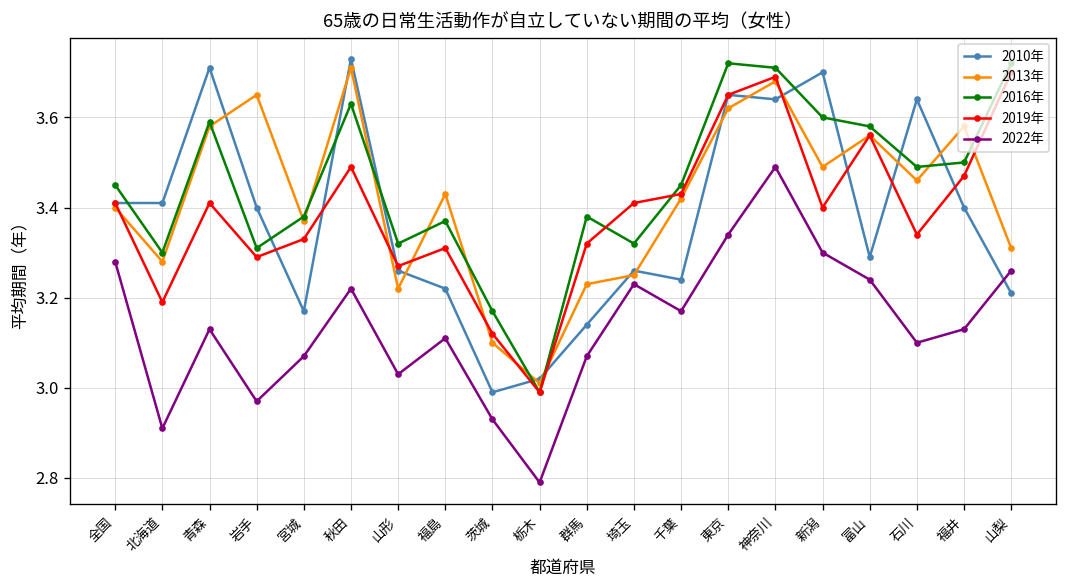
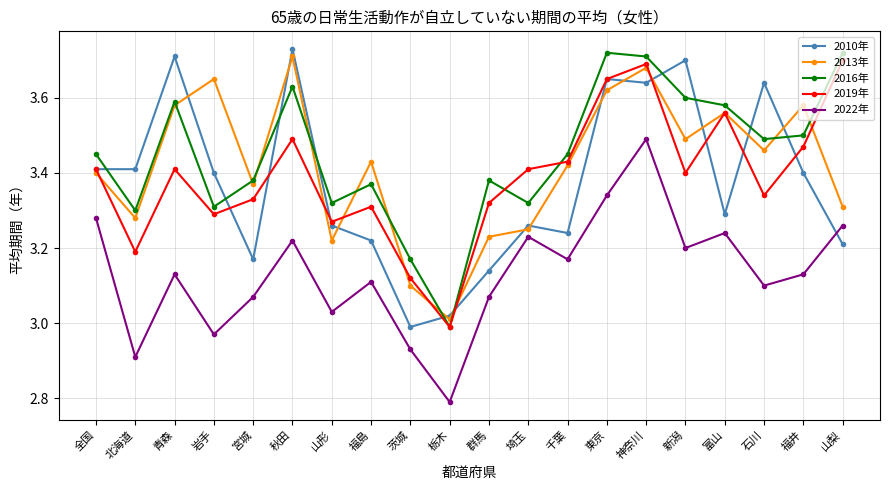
2022年, 新潟: 3.3 -> 3.2
